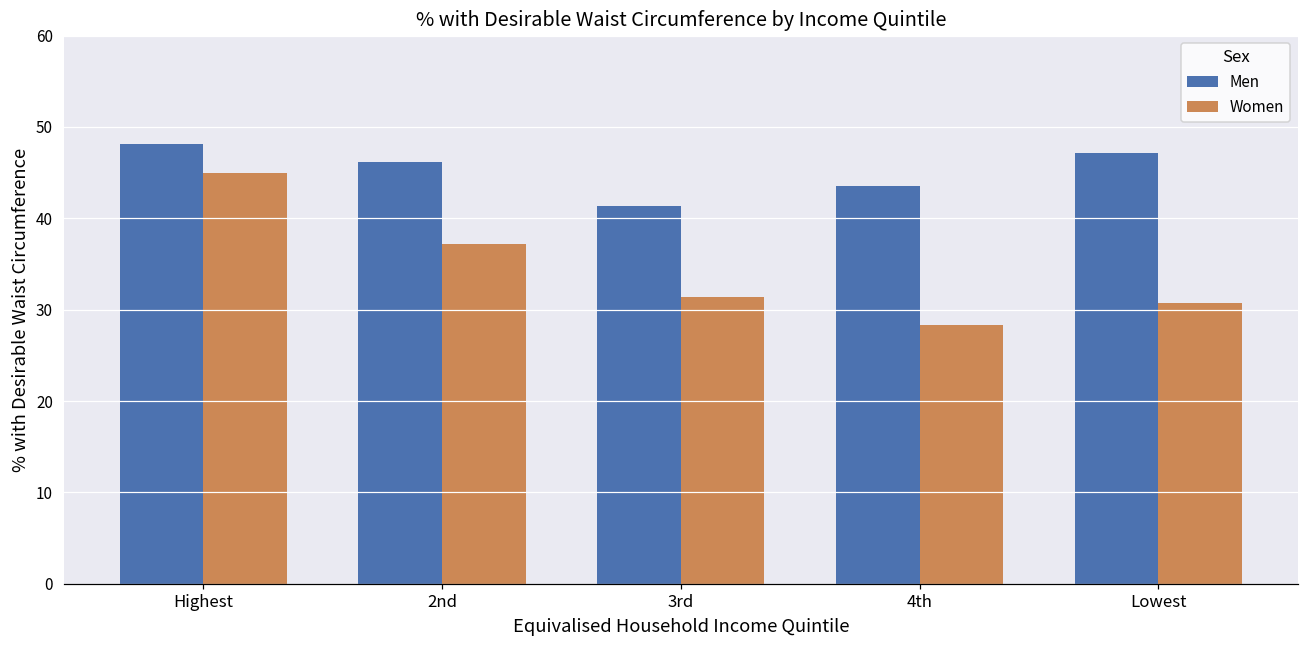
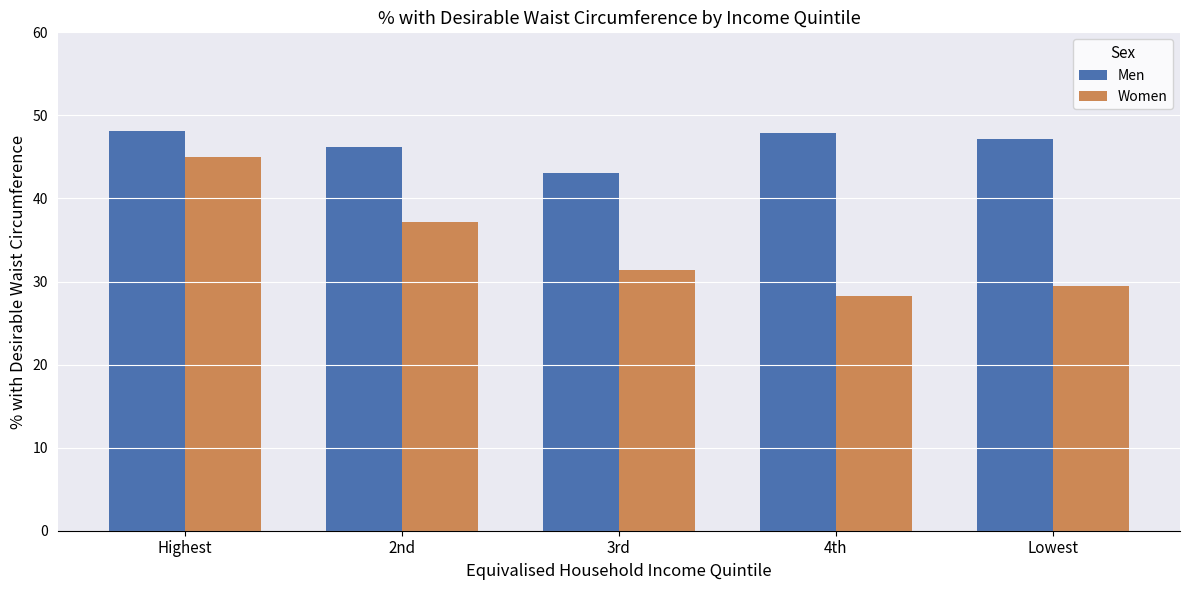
Men, 3rd: 41 -> 43
Men, 4th: 44 -> 48
Women, Lowest: 31 -> 29
